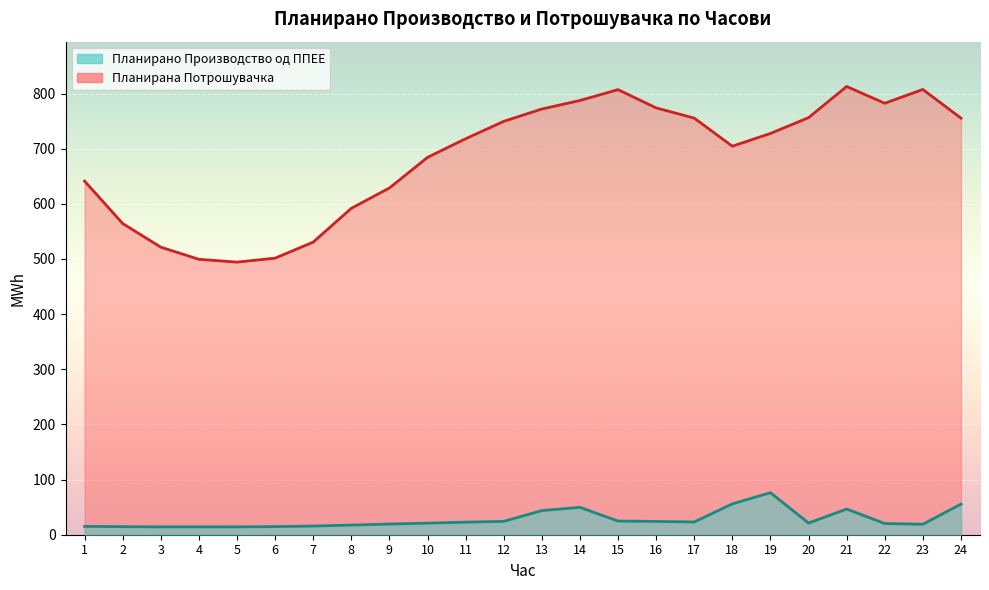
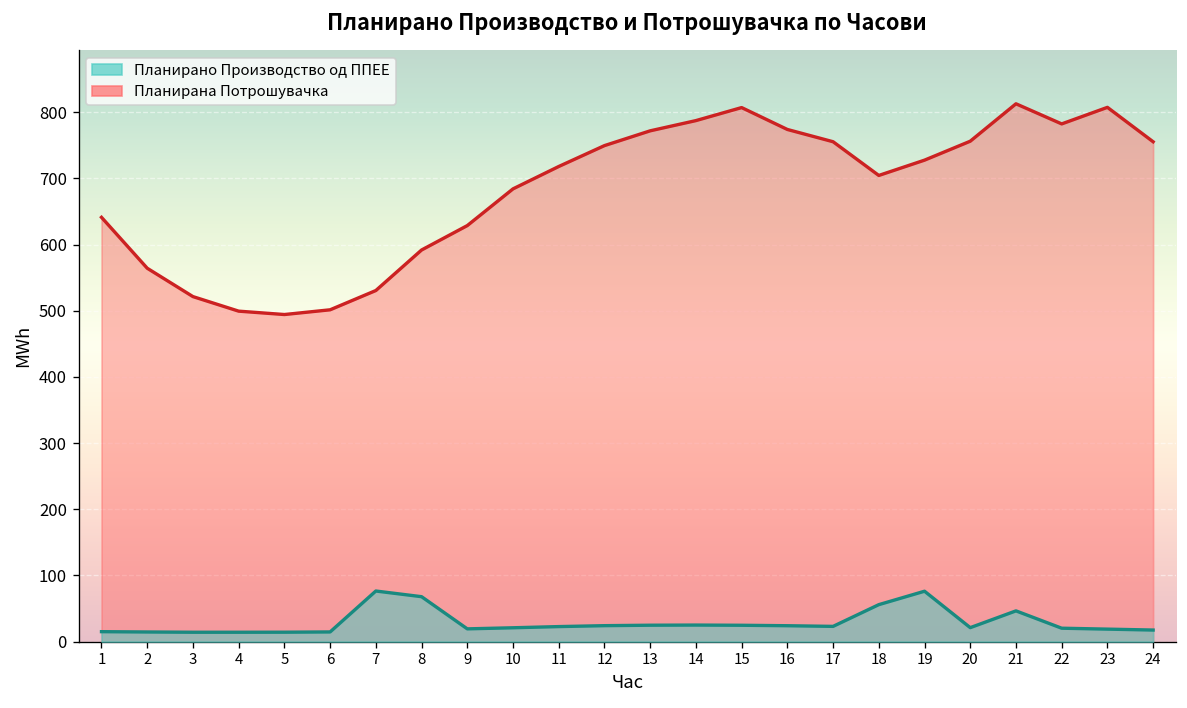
Планирано Производство од ППЕЕ, 7: 20 -> 80
Планирано Производство од ППЕЕ, 8: 20 -> 70
Планирано Производство од ППЕЕ, 13: 40 -> 20
Планирано Производство од ППЕЕ, 14: 50 -> 30
Планирано Производство од ППЕЕ, 24: 60 -> 20
